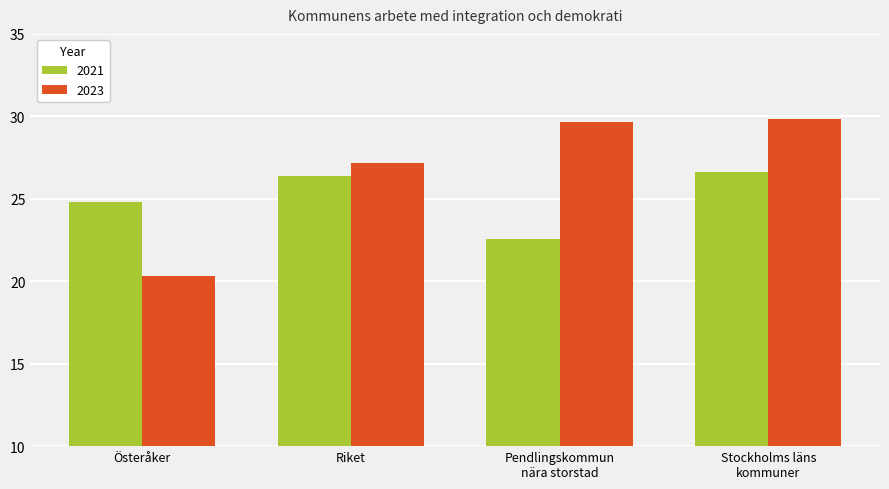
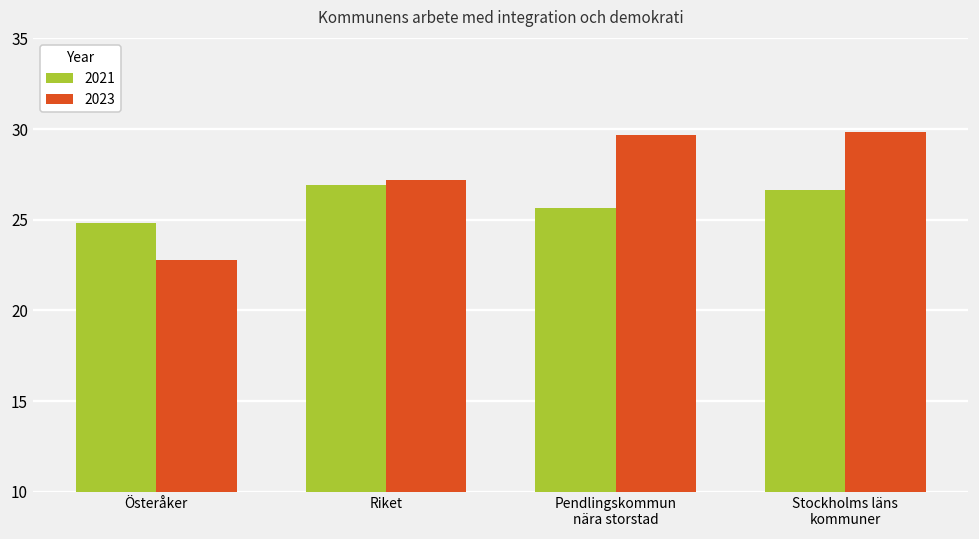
2023, Österåker: 20.3 -> 22.8
2021, Riket: 26.4 -> 26.9
2021, Pendlingskommun nära storstad: 22.6 -> 25.6
